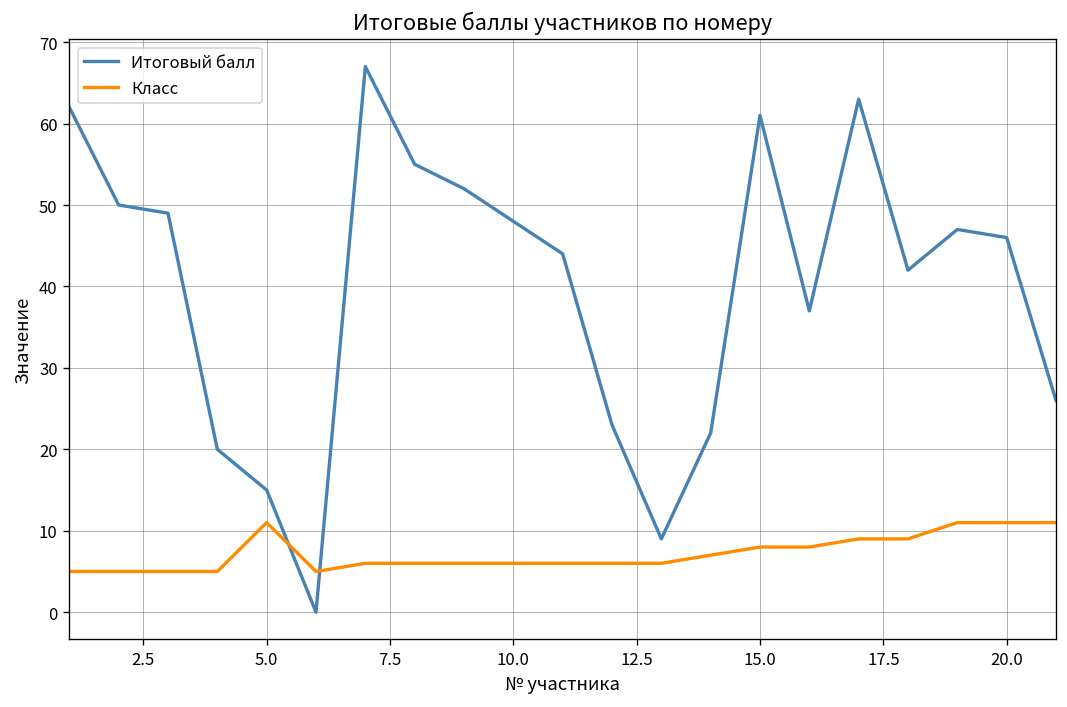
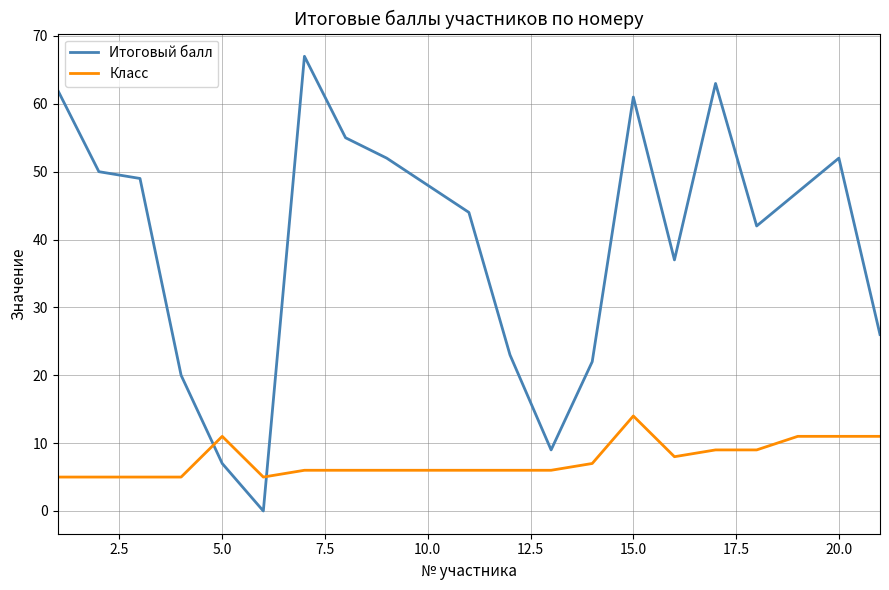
Итоговый балл, 5.0: 15 -> 7
Класс, 15.0: 8 -> 14
Итоговый балл, 20.0: 46 -> 52
